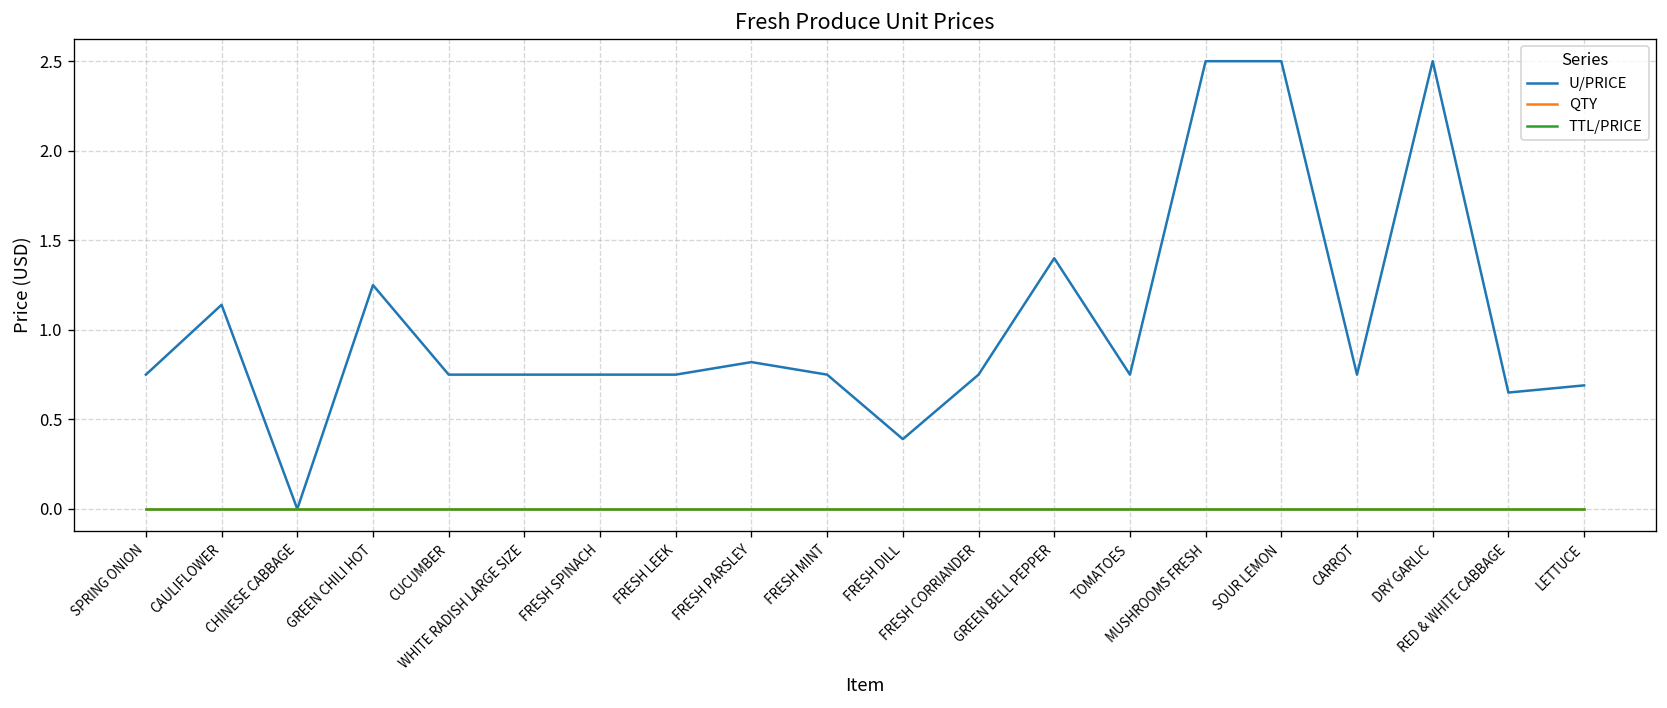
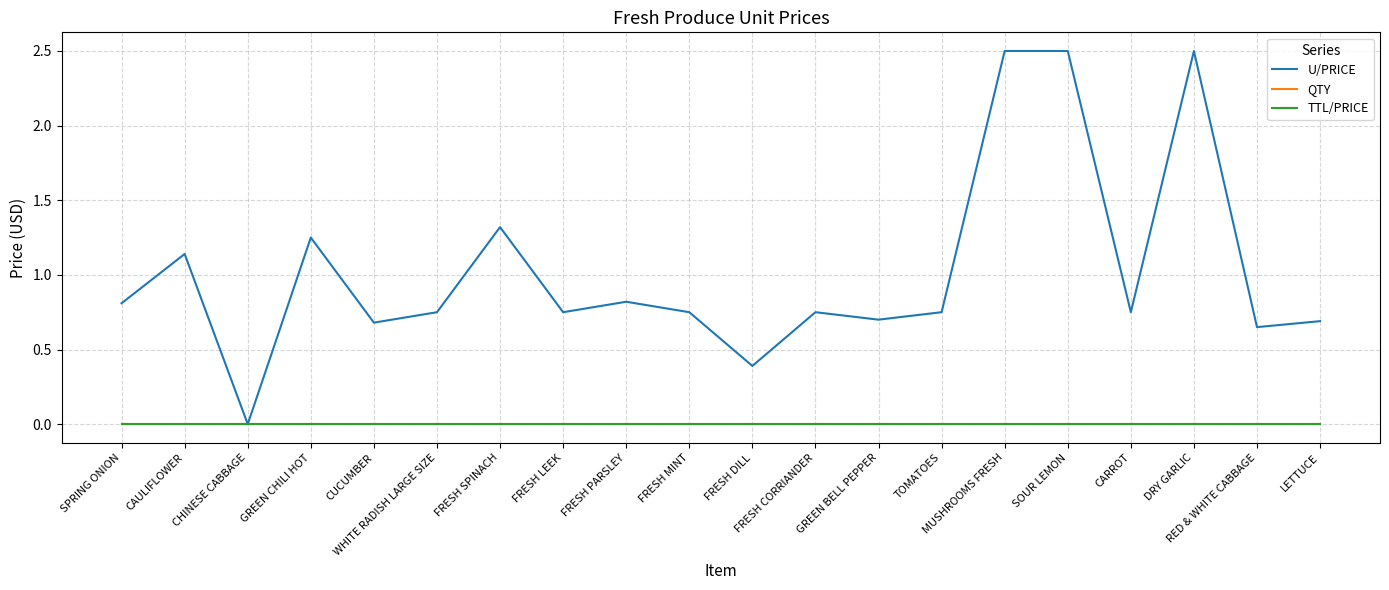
U/PRICE, SPRING ONION: 0.75 -> 0.81
U/PRICE, CUCUMBER: 0.75 -> 0.68
U/PRICE, FRESH SPINACH: 0.75 -> 1.32
U/PRICE, GREEN BELL PEPPER: 1.4 -> 0.7
